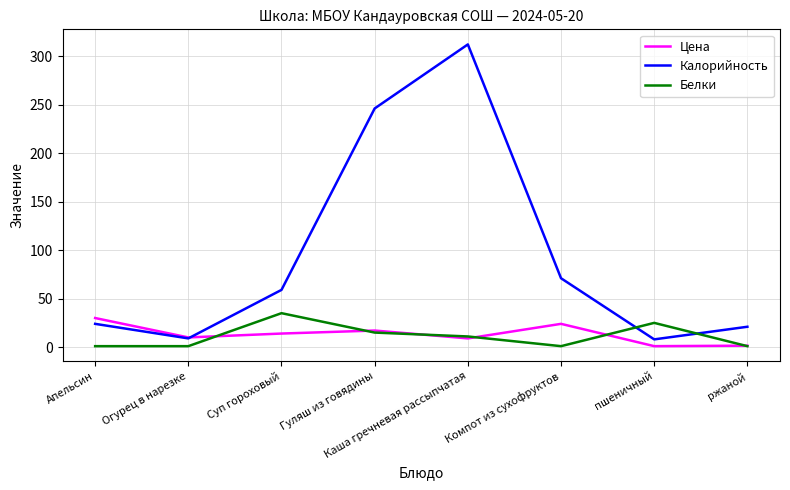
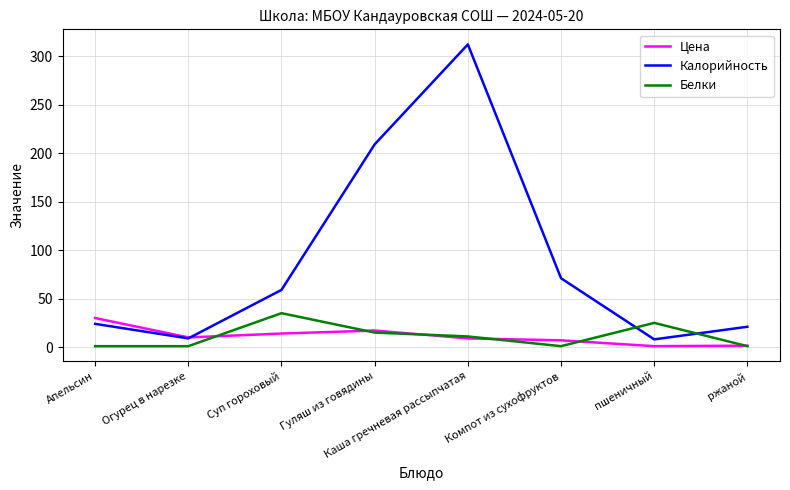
Калорийность, Гуляш из говядины: 250 -> 210
Цена, Компот из сухофруктов: 20 -> 10
